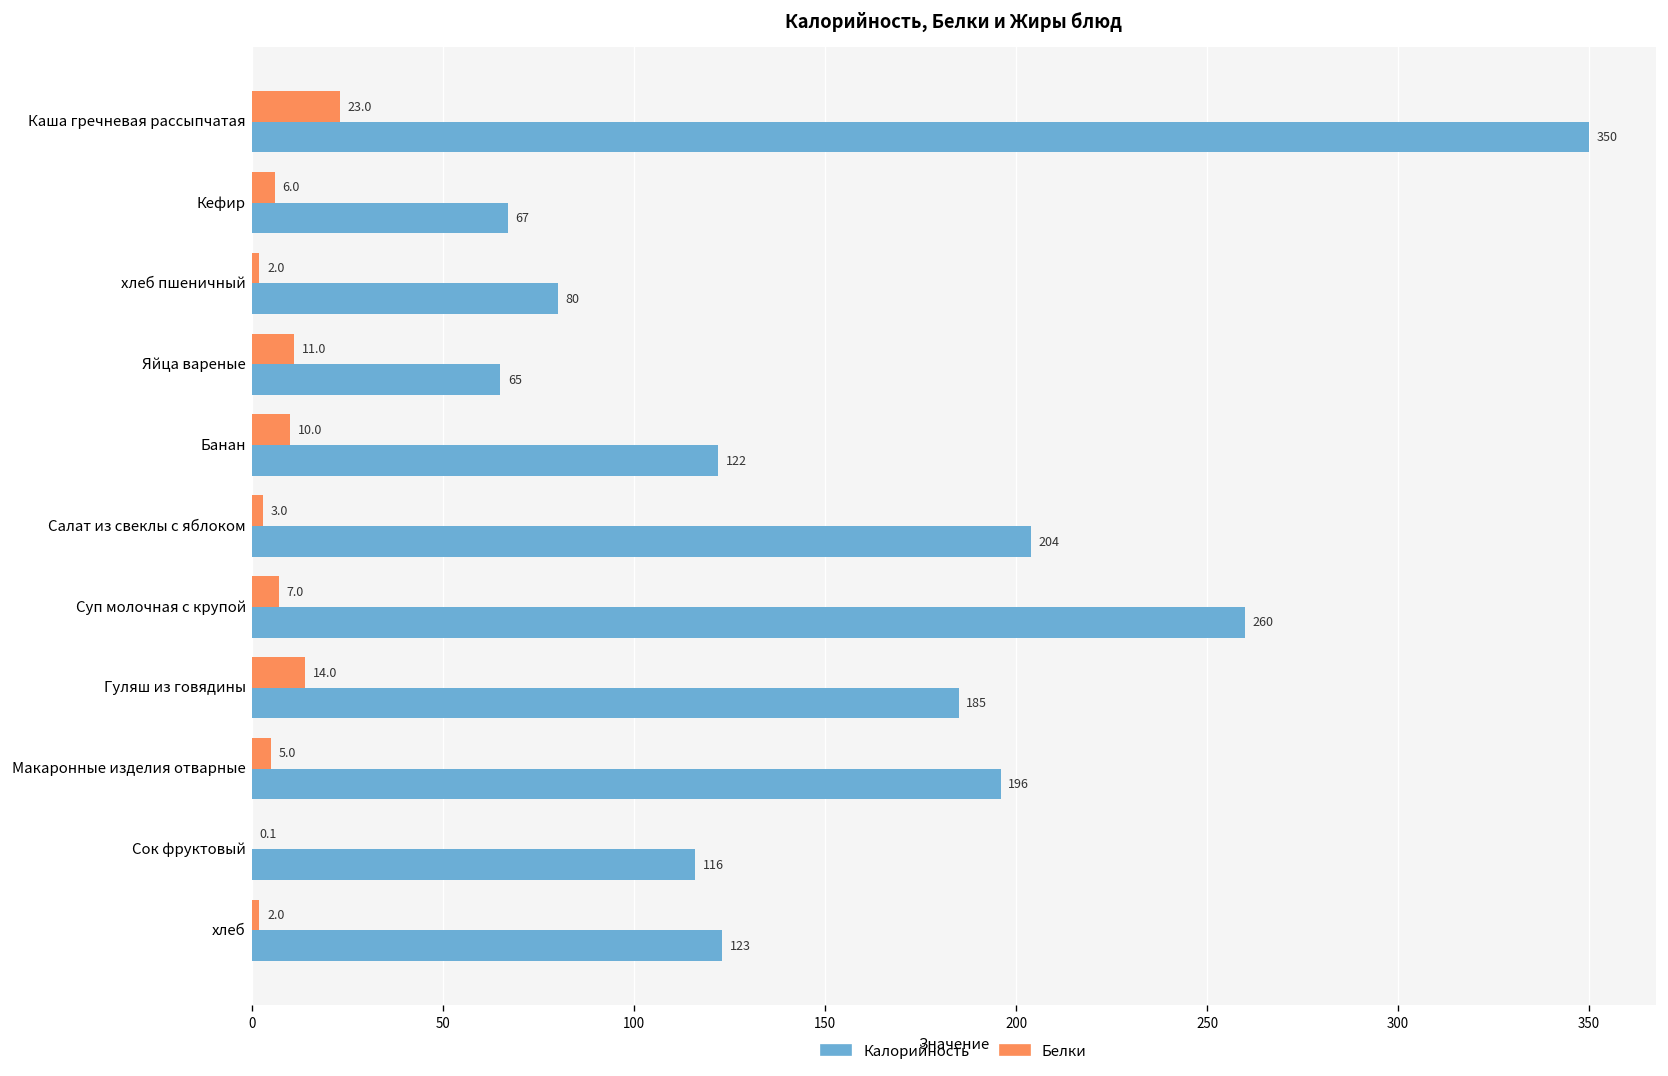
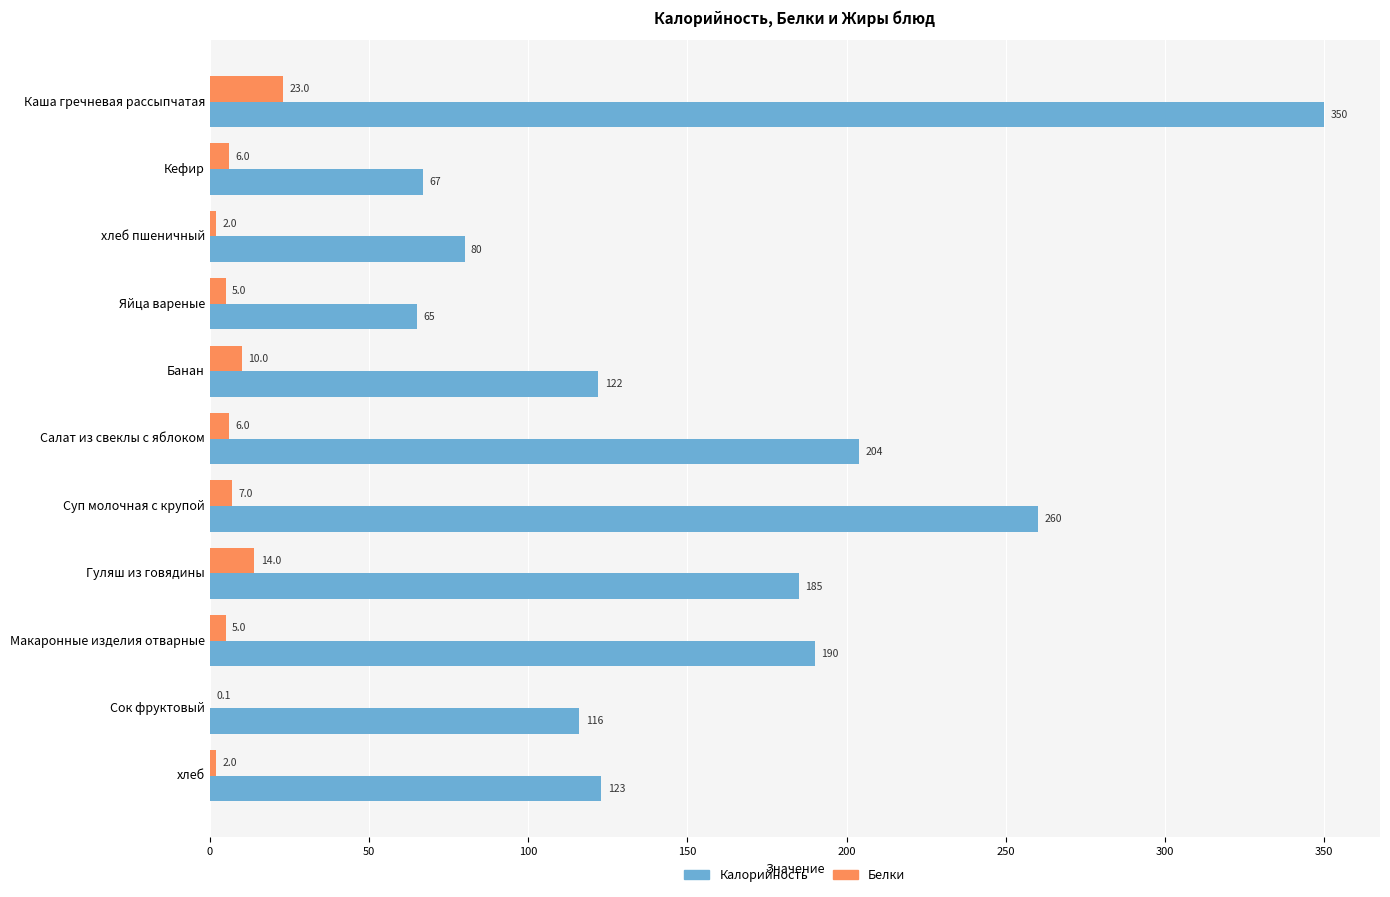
Белки, Яйца вареные: 11.0 -> 5.0
Белки, Салат из свеклы с яблоком: 3.0 -> 6.0
Калорийность, Макаронные изделия отварные: 196 -> 190
